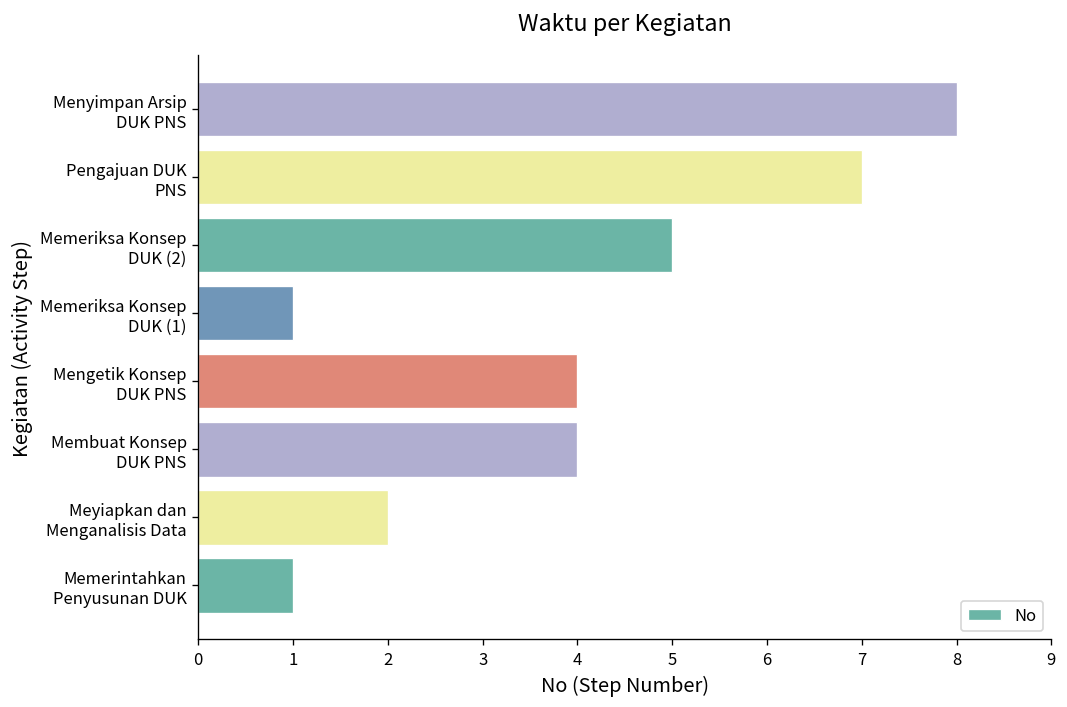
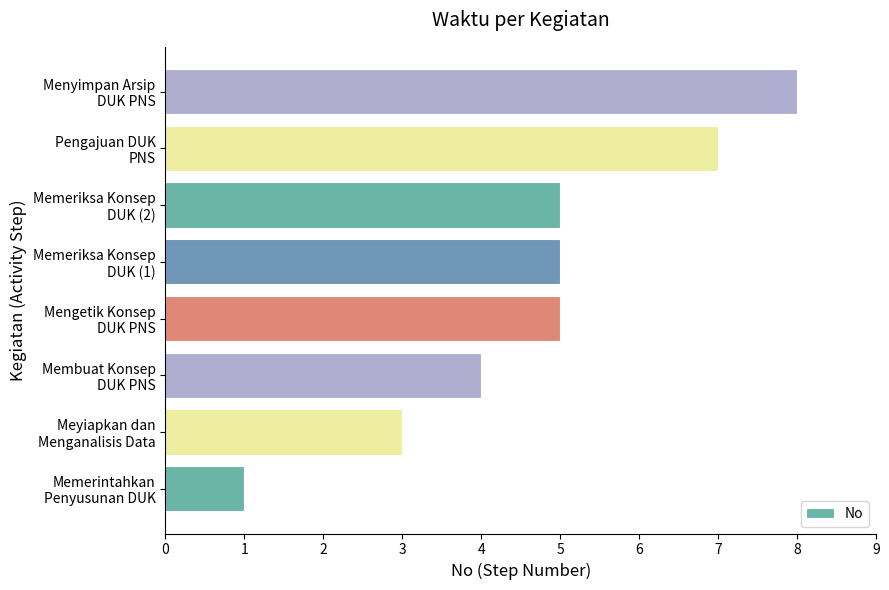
Memeriksa Konsep DUK (1): 1 -> 5
Mengetik Konsep DUK PNS: 4 -> 5
Meyiapkan dan Menganalisis Data: 2 -> 3
